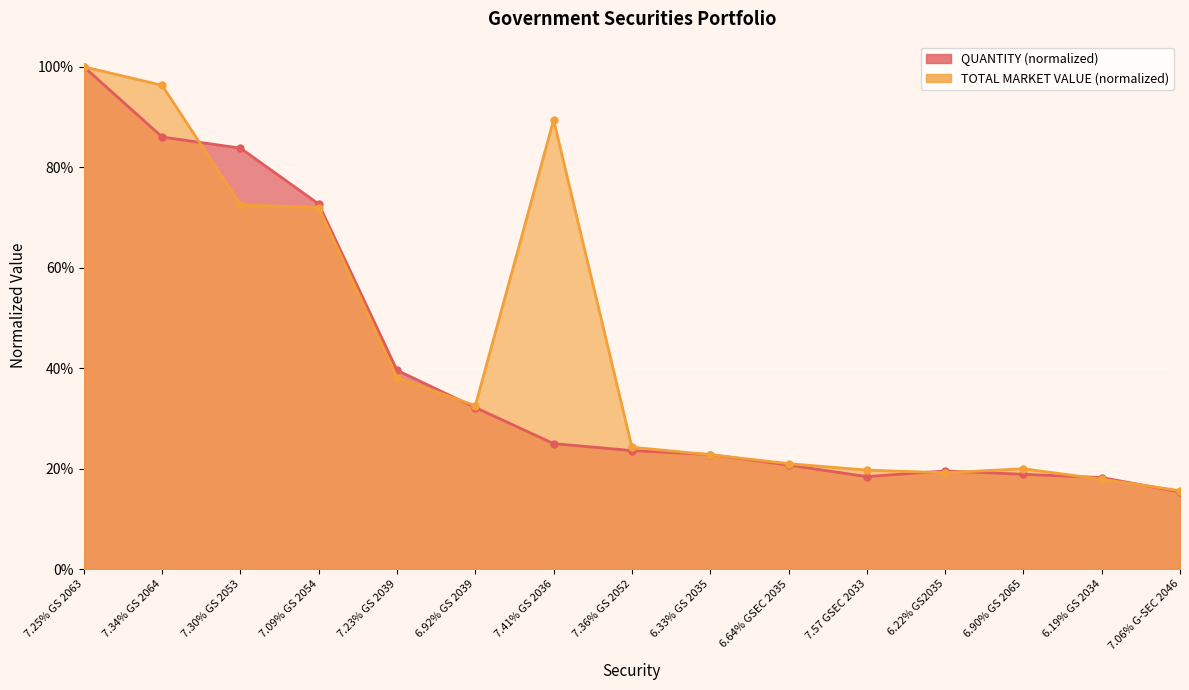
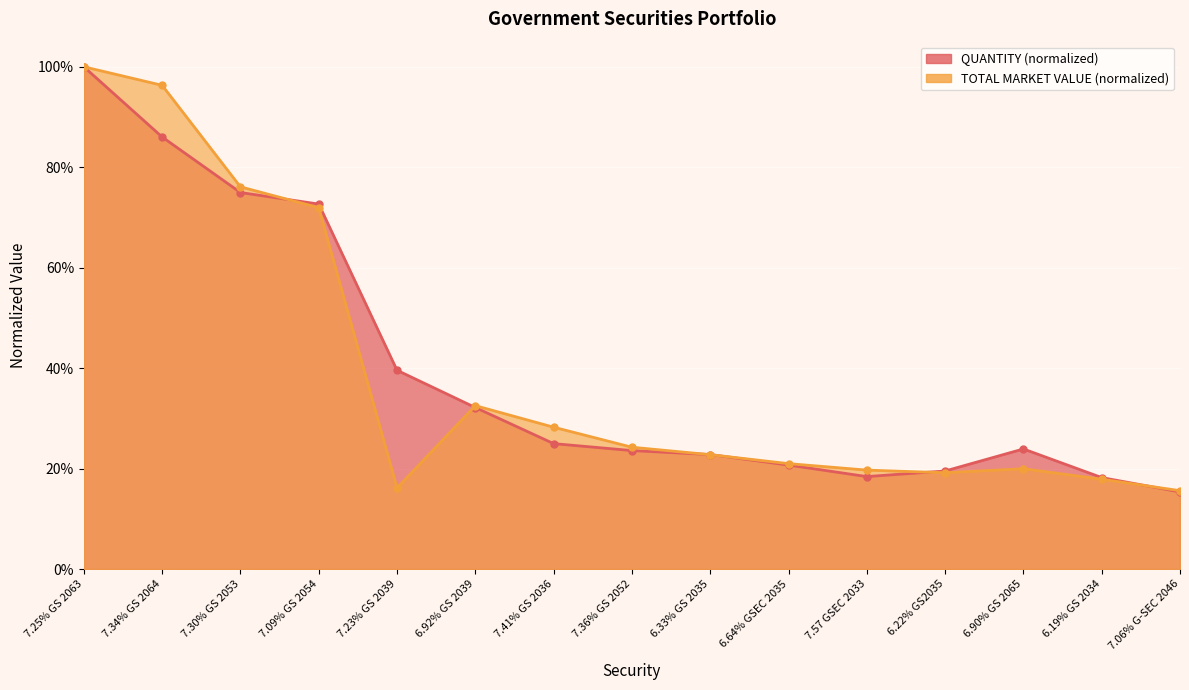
QUANTITY (normalized), 7.30% GS 2053: 84% -> 75%
TOTAL MARKET VALUE (normalized), 7.30% GS 2053: 73% -> 76%
TOTAL MARKET VALUE (normalized), 7.23% GS 2039: 38% -> 16%
TOTAL MARKET VALUE (normalized), 7.41% GS 2036: 89% -> 28%
QUANTITY (normalized), 6.90% GS 2065: 19% -> 24%
